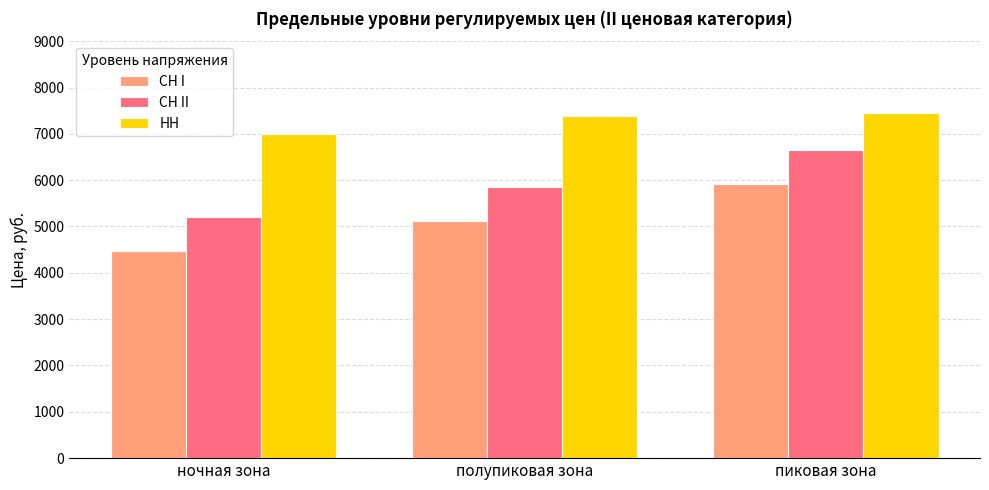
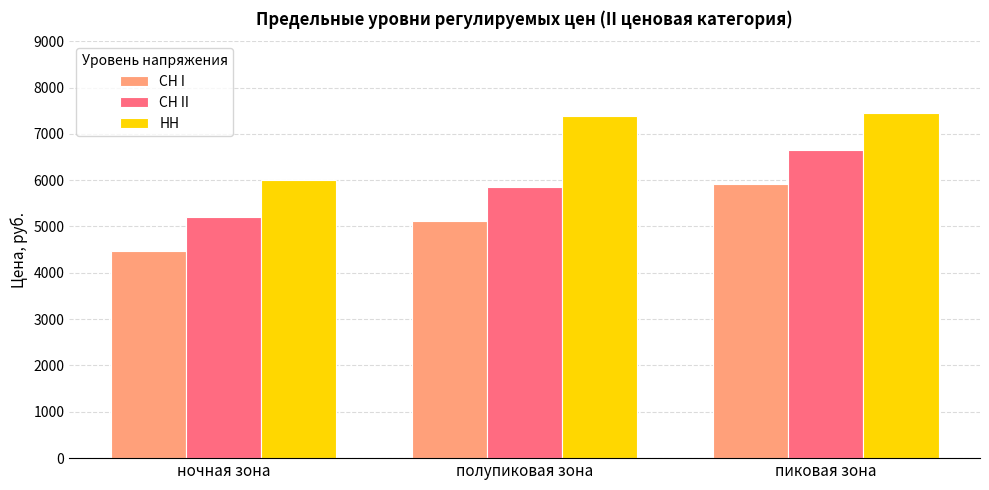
НН, ночная зона: 7000 -> 6000
